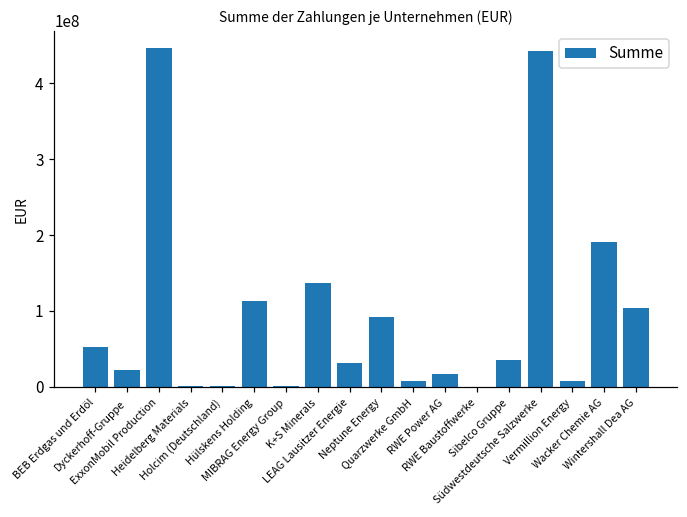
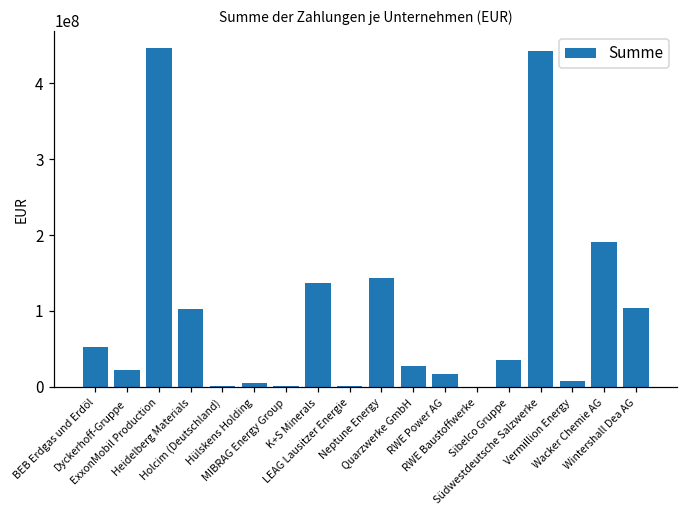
Heidelberg Materials: 0 -> 100000000
Hülskens Holding: 110000000 -> 10000000
LEAG Lausitzer Energie: 30000000 -> 0
Neptune Energy: 90000000 -> 140000000
Quarzwerke GmbH: 10000000 -> 30000000
